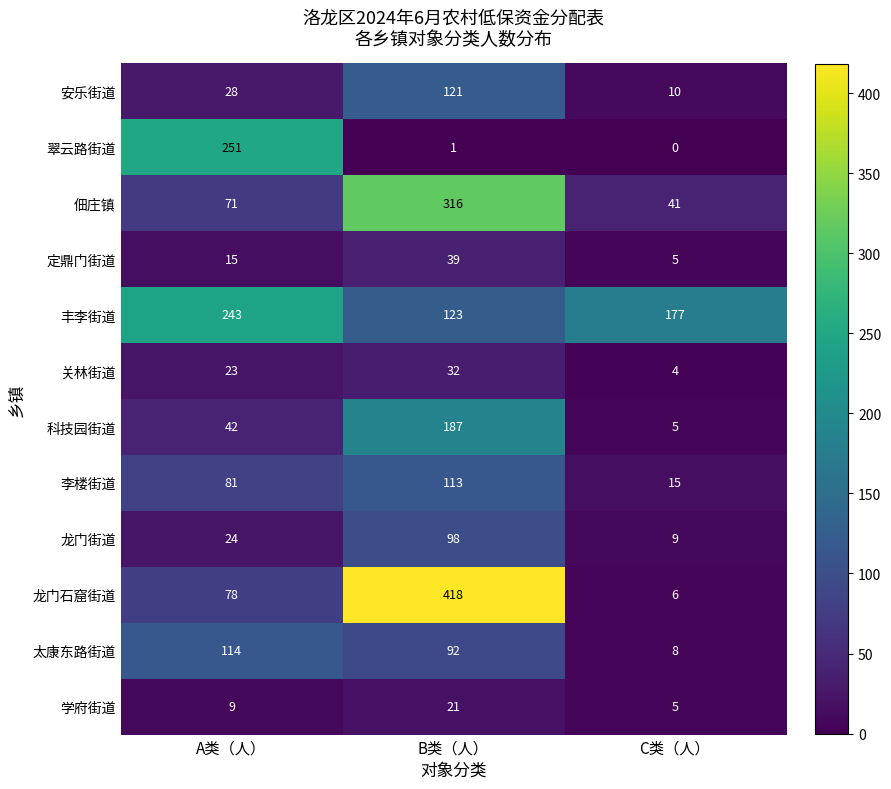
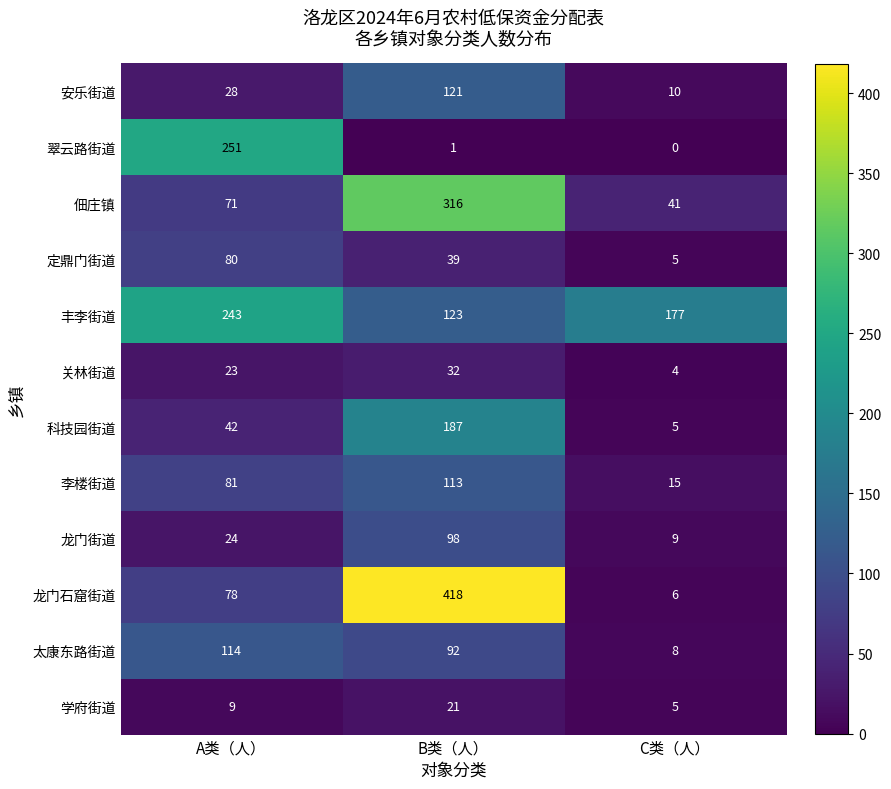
定鼎门街道, A类（人）: 15 -> 80
